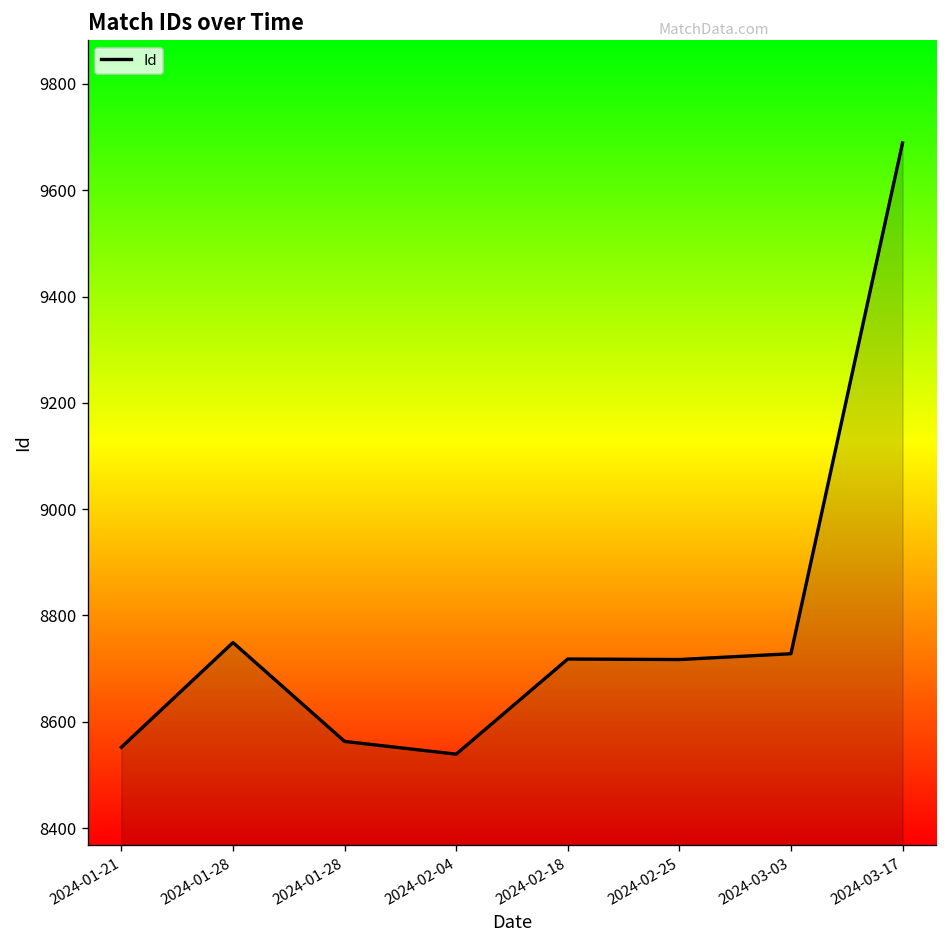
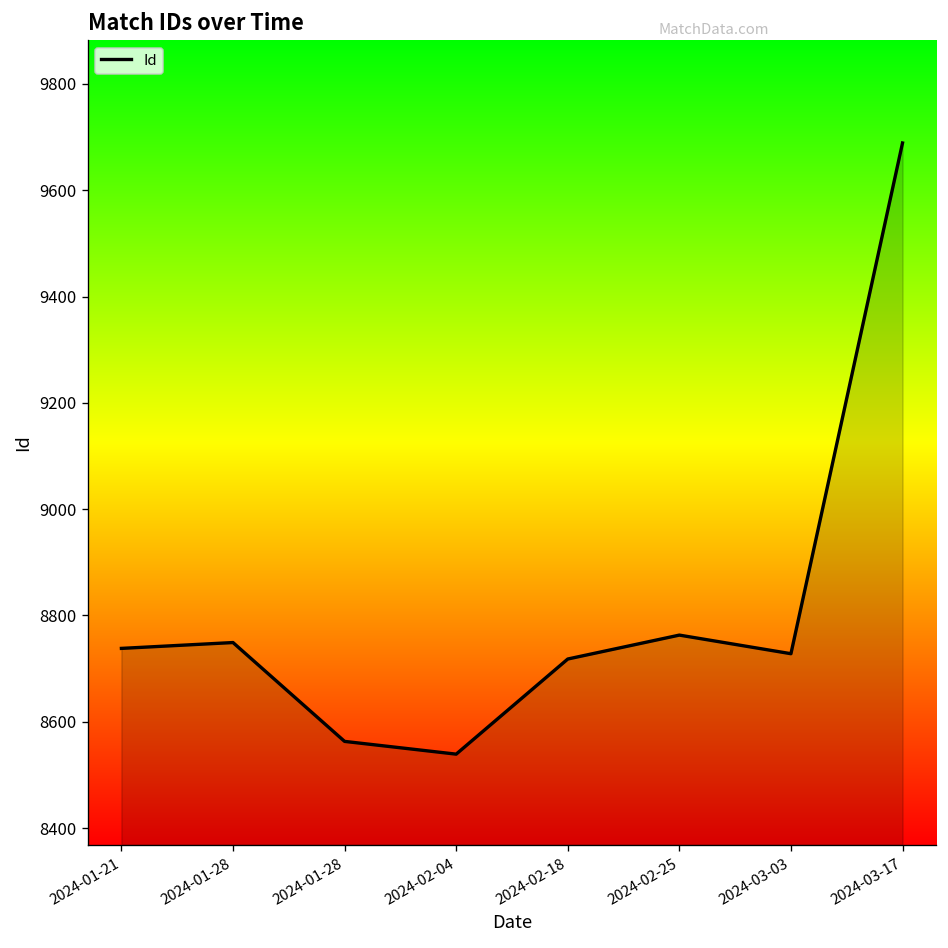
2024-01-21: 8550 -> 8740
2024-02-25: 8720 -> 8760
